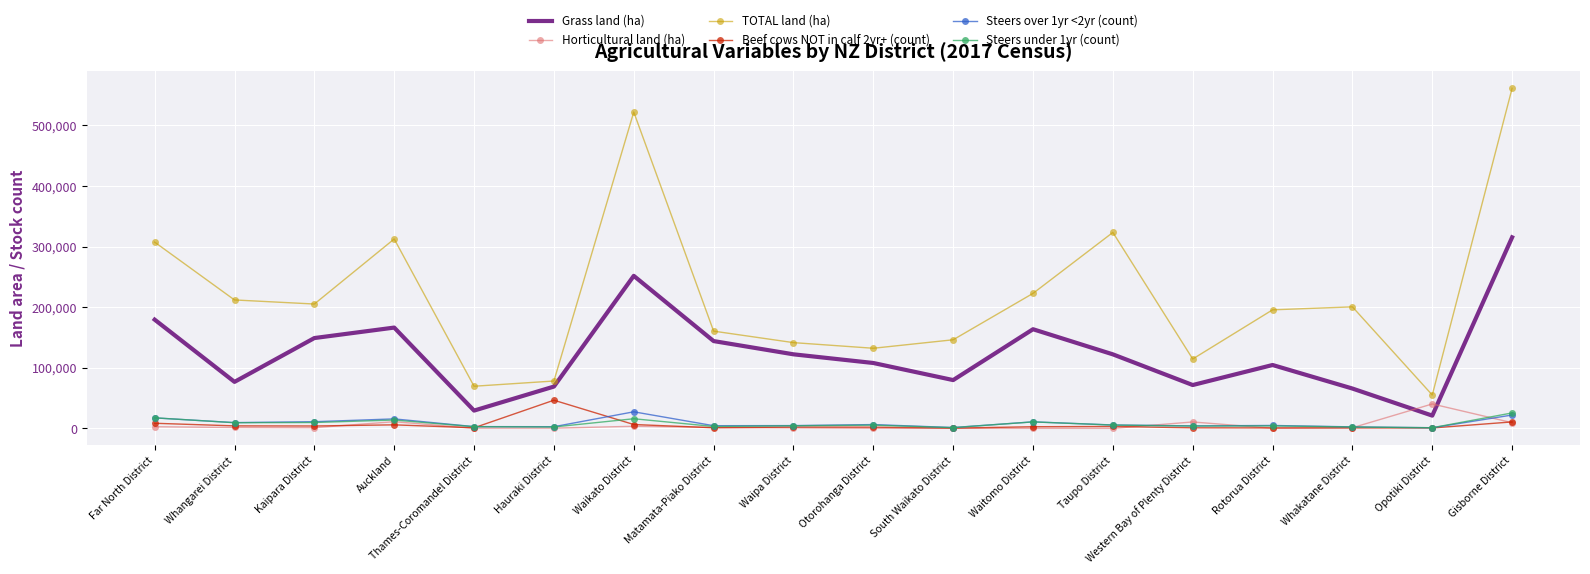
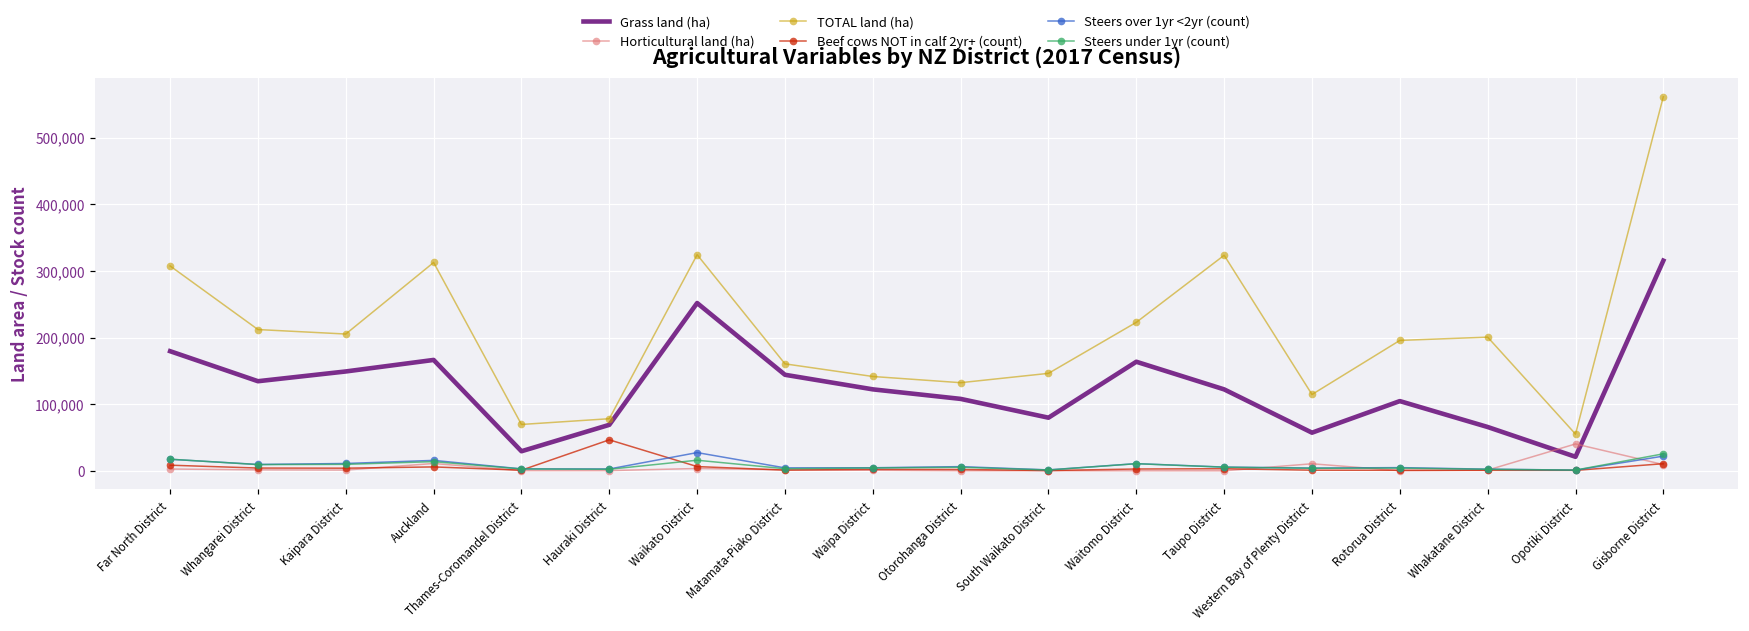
Grass land (ha), Whangarei District: 80,000 -> 130,000
TOTAL land (ha), Waikato District: 520,000 -> 320,000
Grass land (ha), Western Bay of Plenty District: 70,000 -> 60,000
